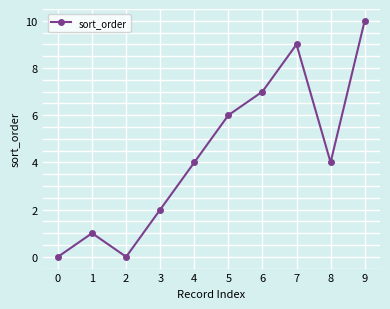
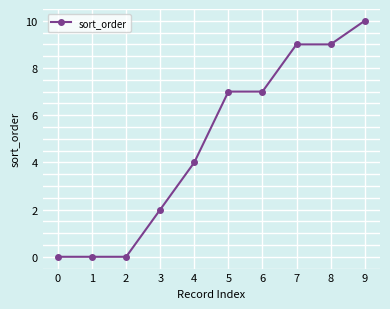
1: 1 -> 0
5: 6 -> 7
8: 4 -> 9
